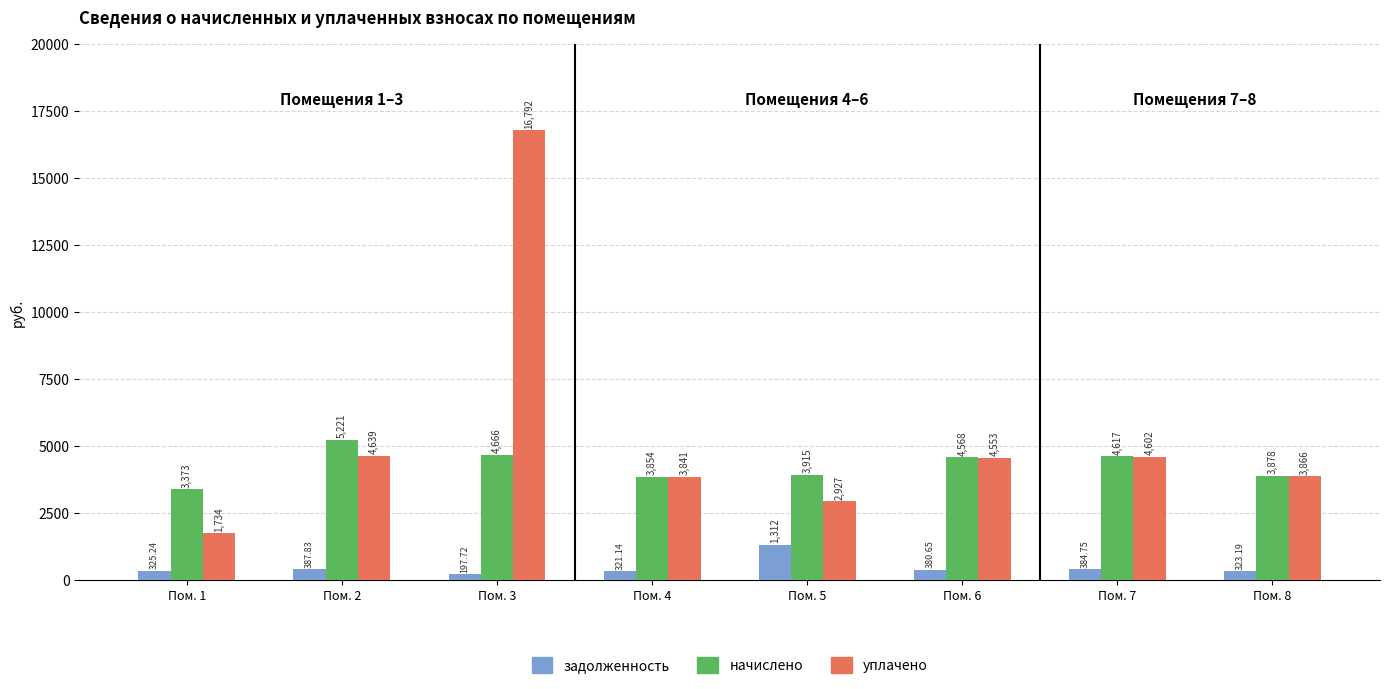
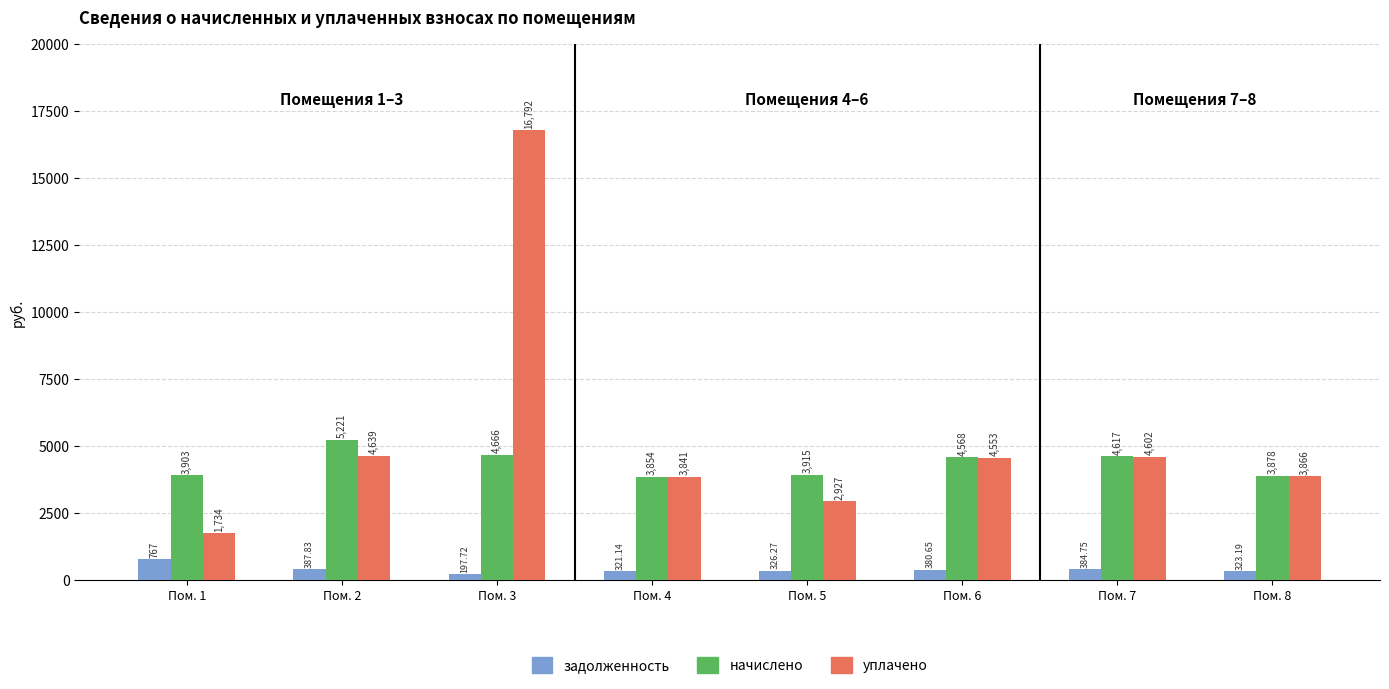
задолженность, Пом. 1: 325.24 -> 767
начислено, Пом. 1: 3,373 -> 3,903
задолженность, Пом. 5: 1,312 -> 326.27
